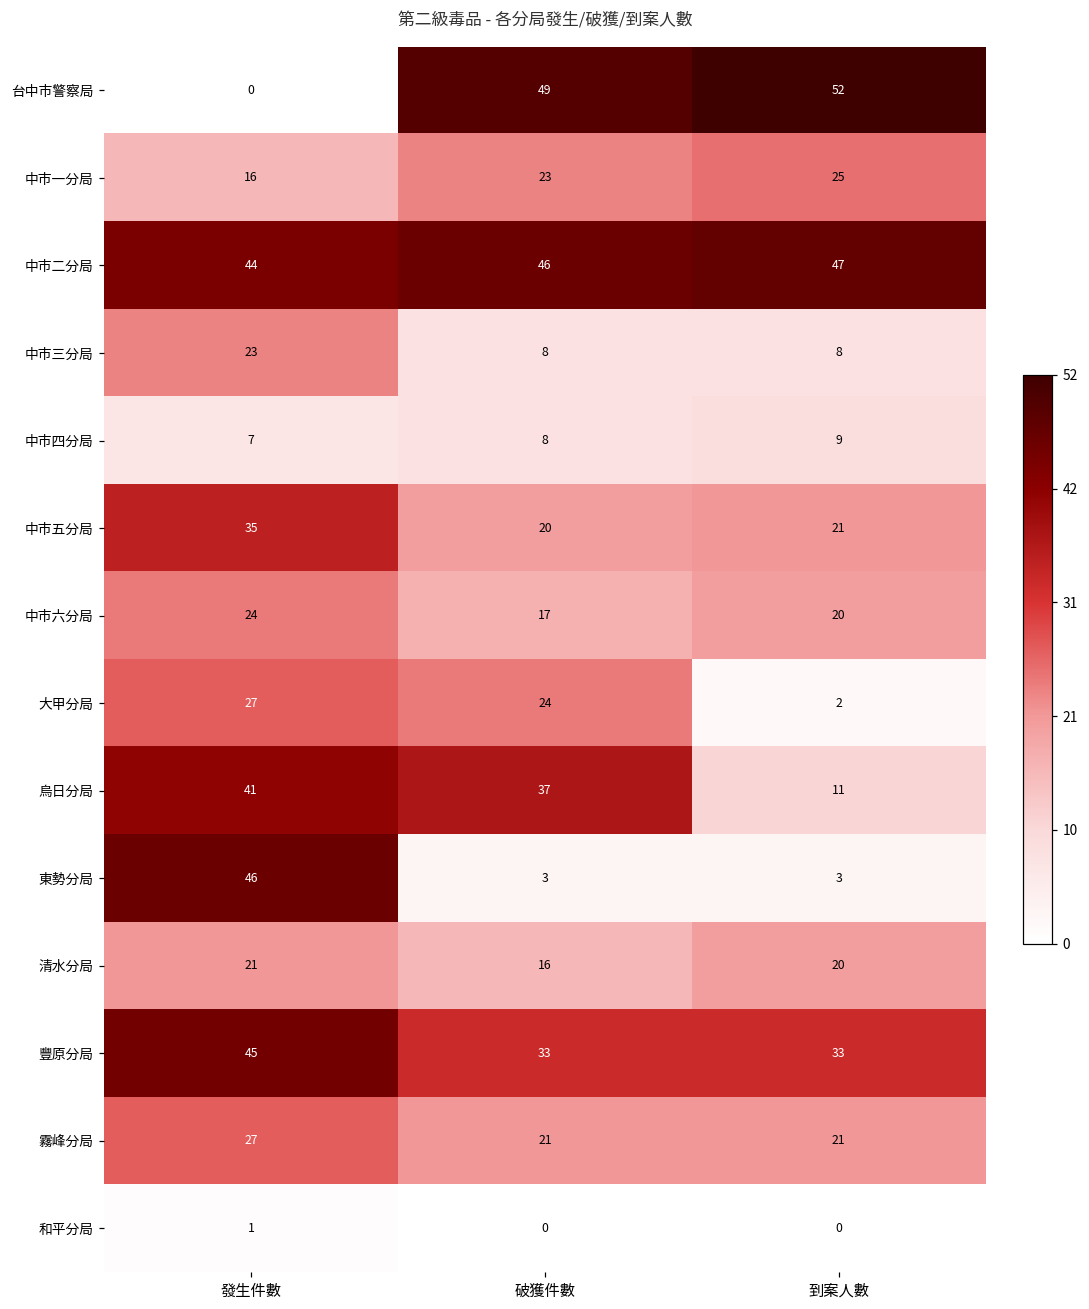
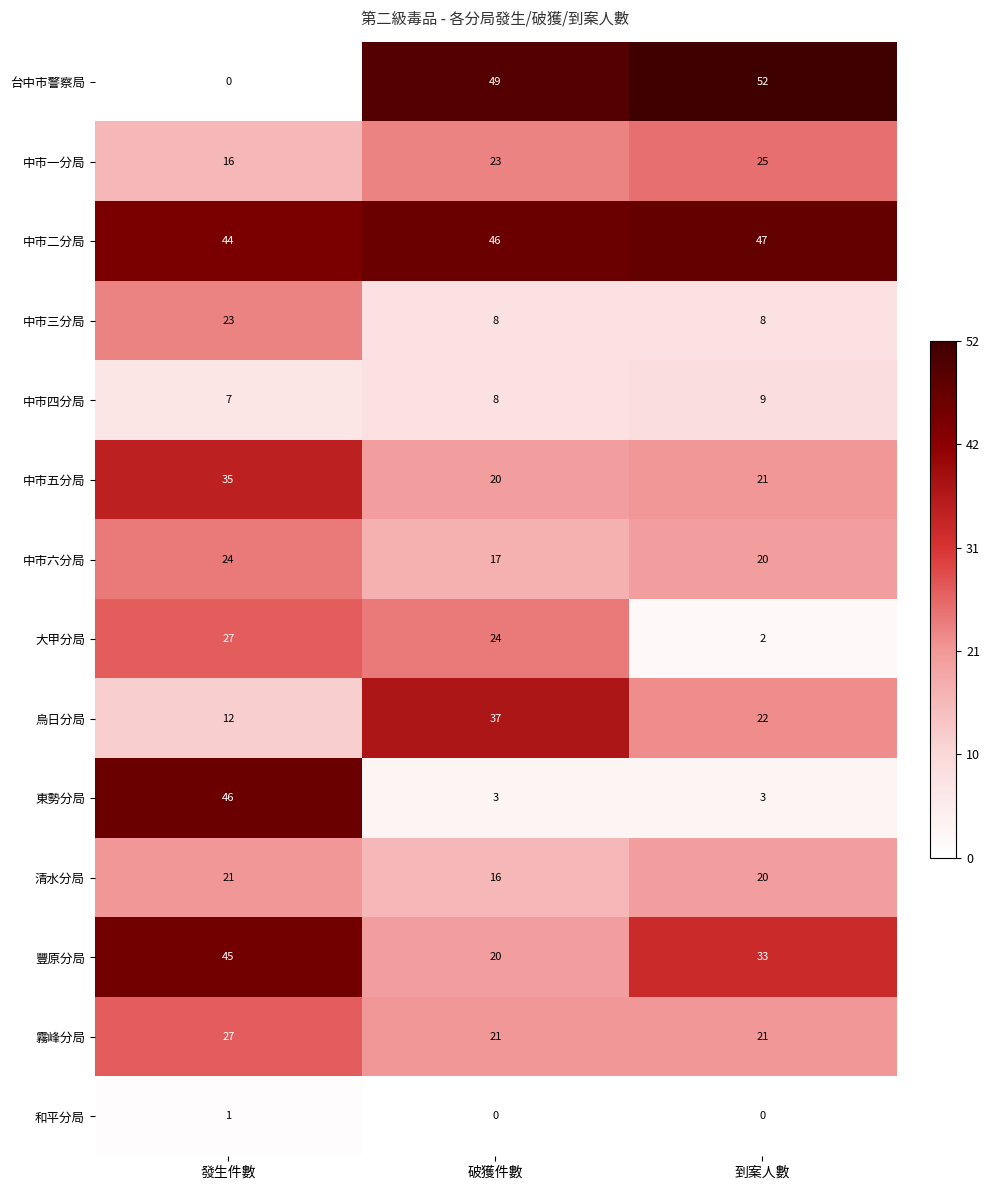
烏日分局, 發生件數: 41 -> 12
烏日分局, 到案人數: 11 -> 22
豐原分局, 破獲件數: 33 -> 20
